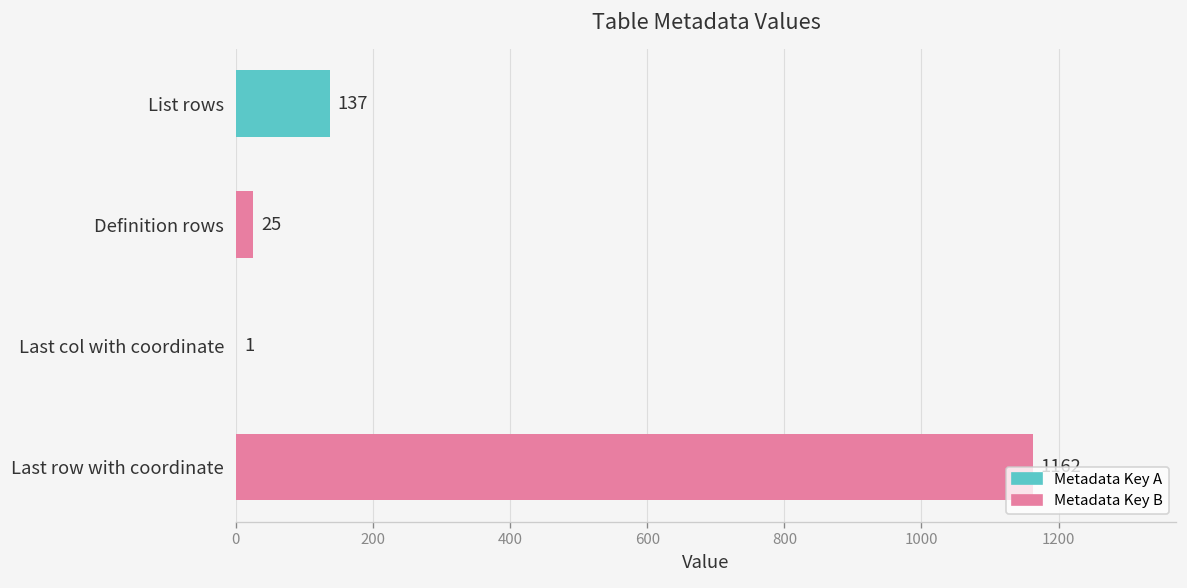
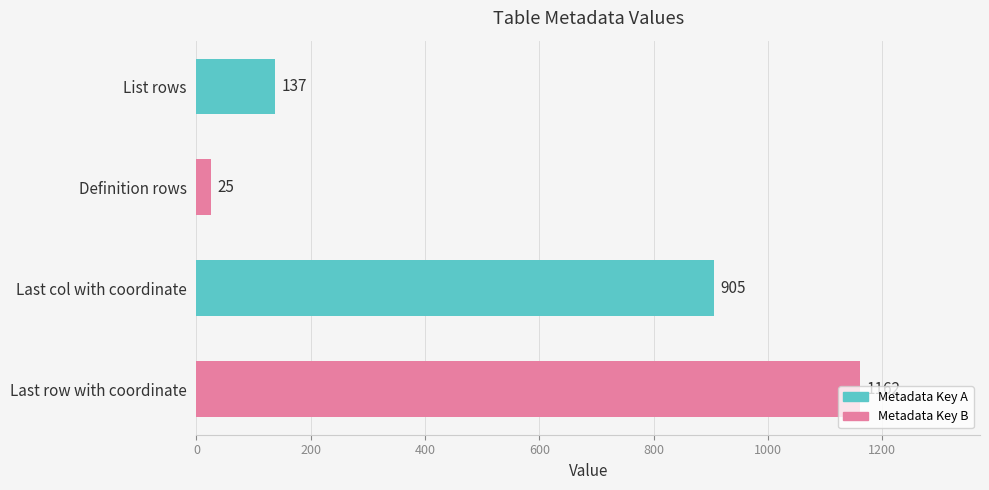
Last col with coordinate: 1 -> 905
